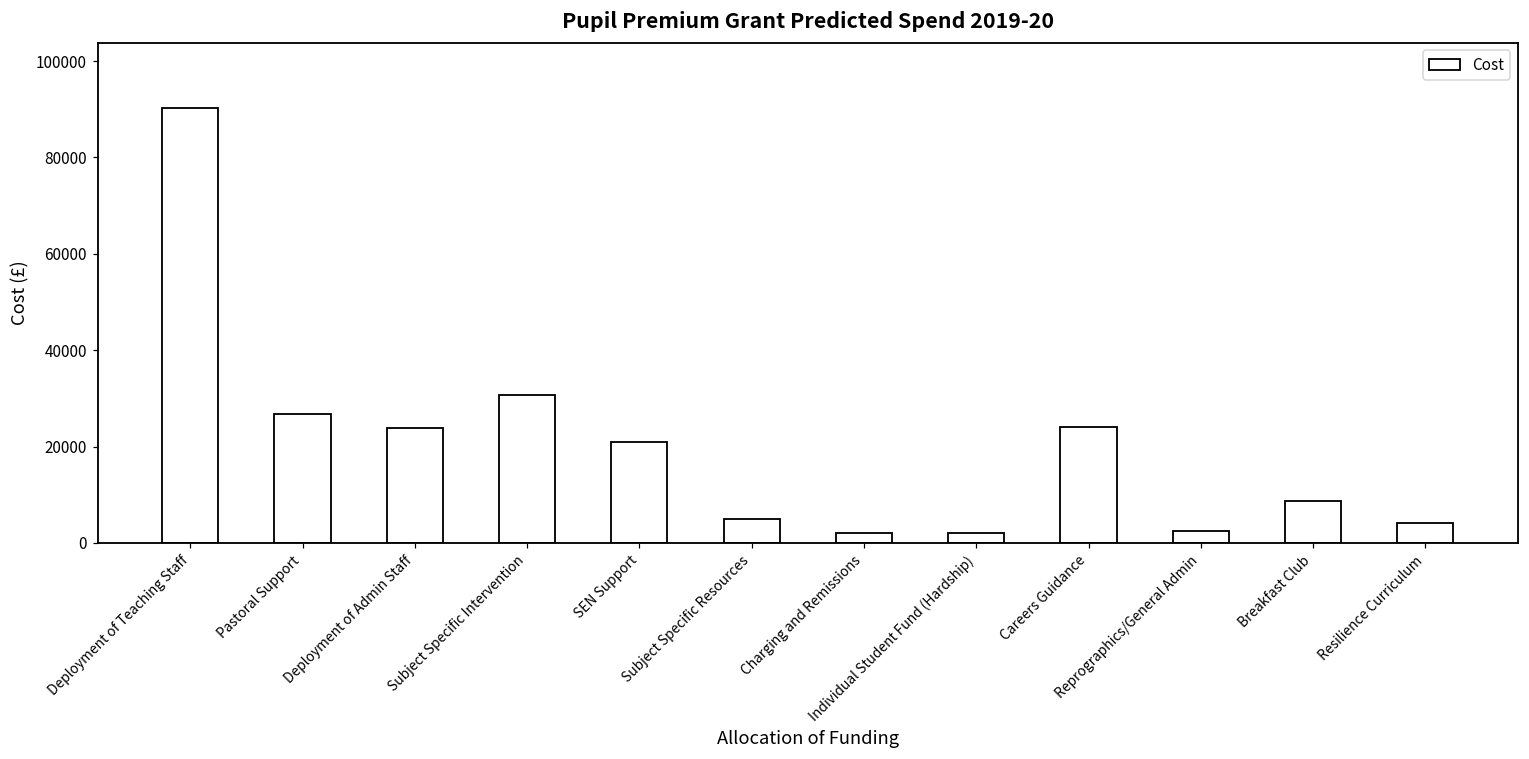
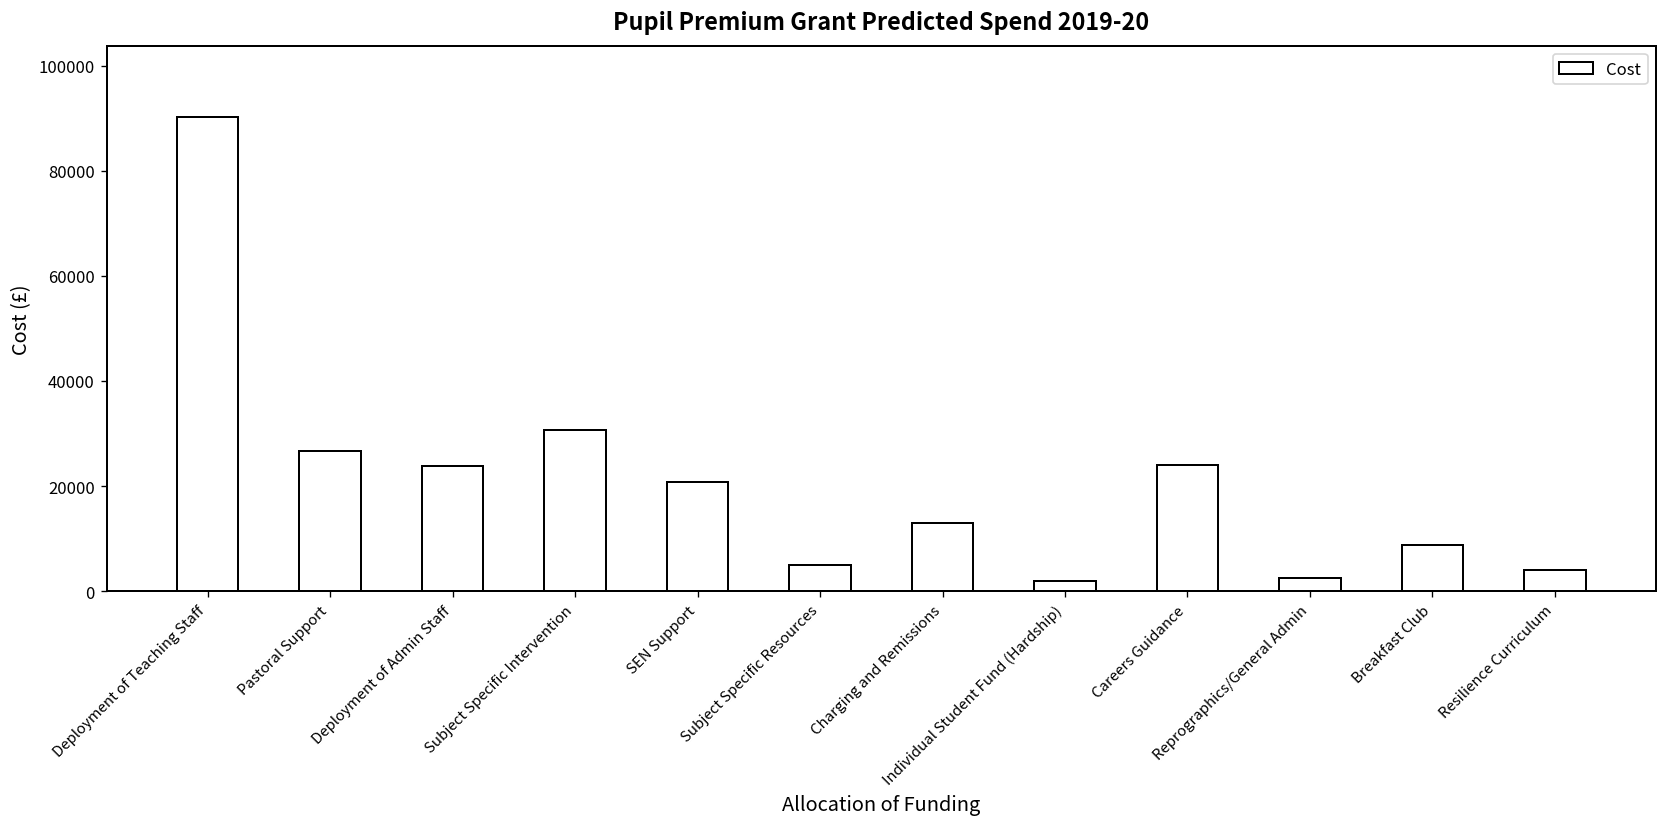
Charging and Remissions: 2000 -> 13000
